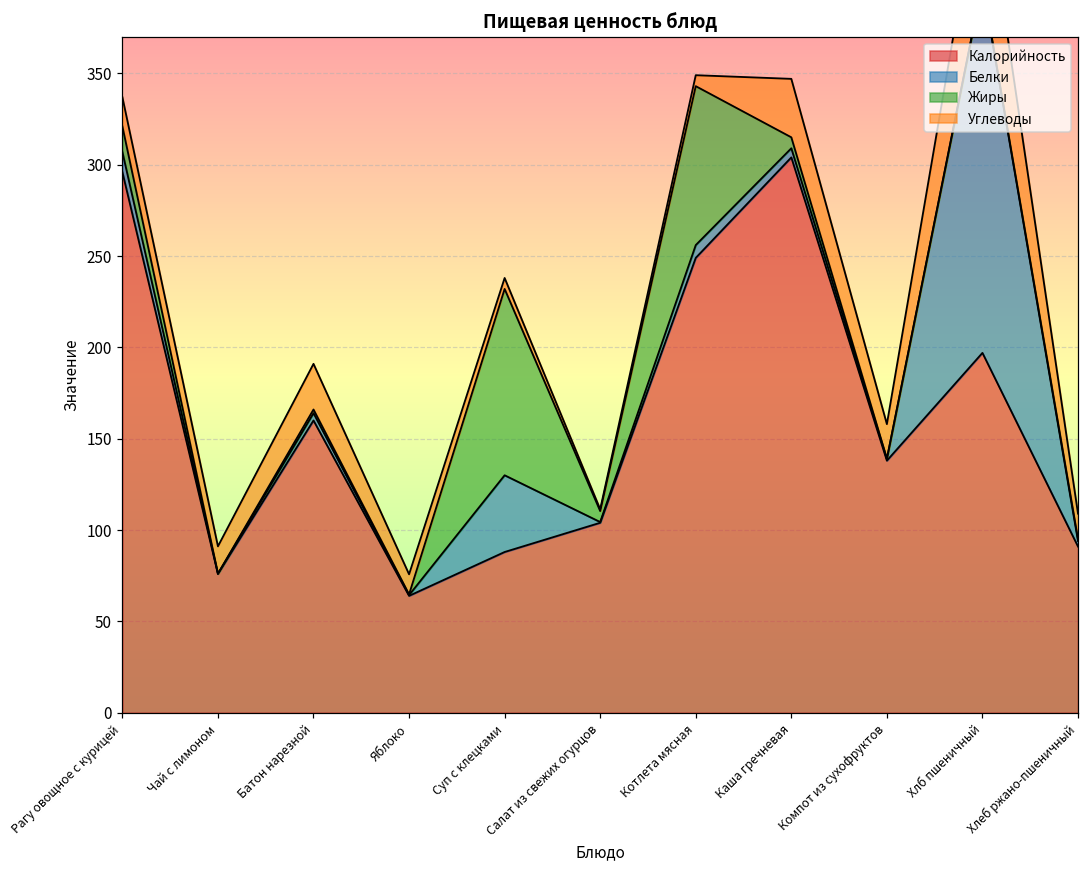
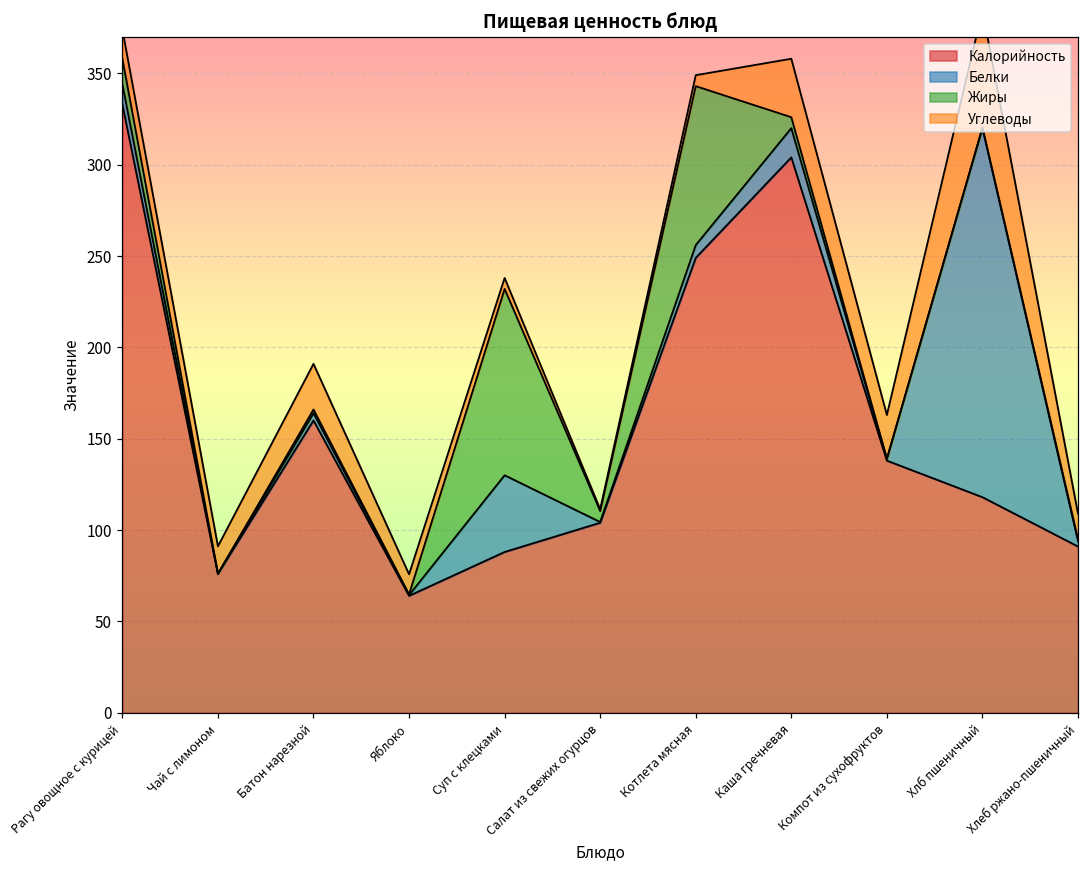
Калорийность, Рагу овощное с курицей: 296 -> 333
Белки, Каша гречневая: 5 -> 16
Углеводы, Компот из сухофруктов: 19 -> 24
Калорийность, Хлб пшеничный: 197 -> 118
